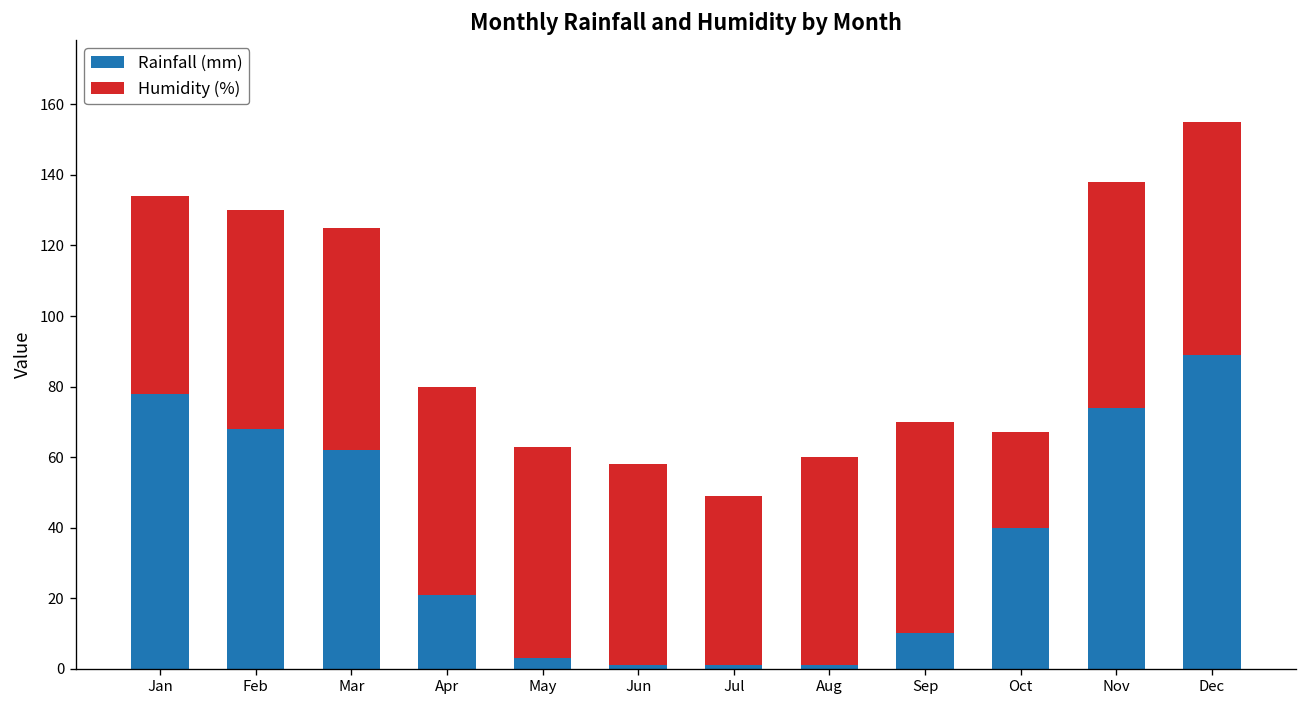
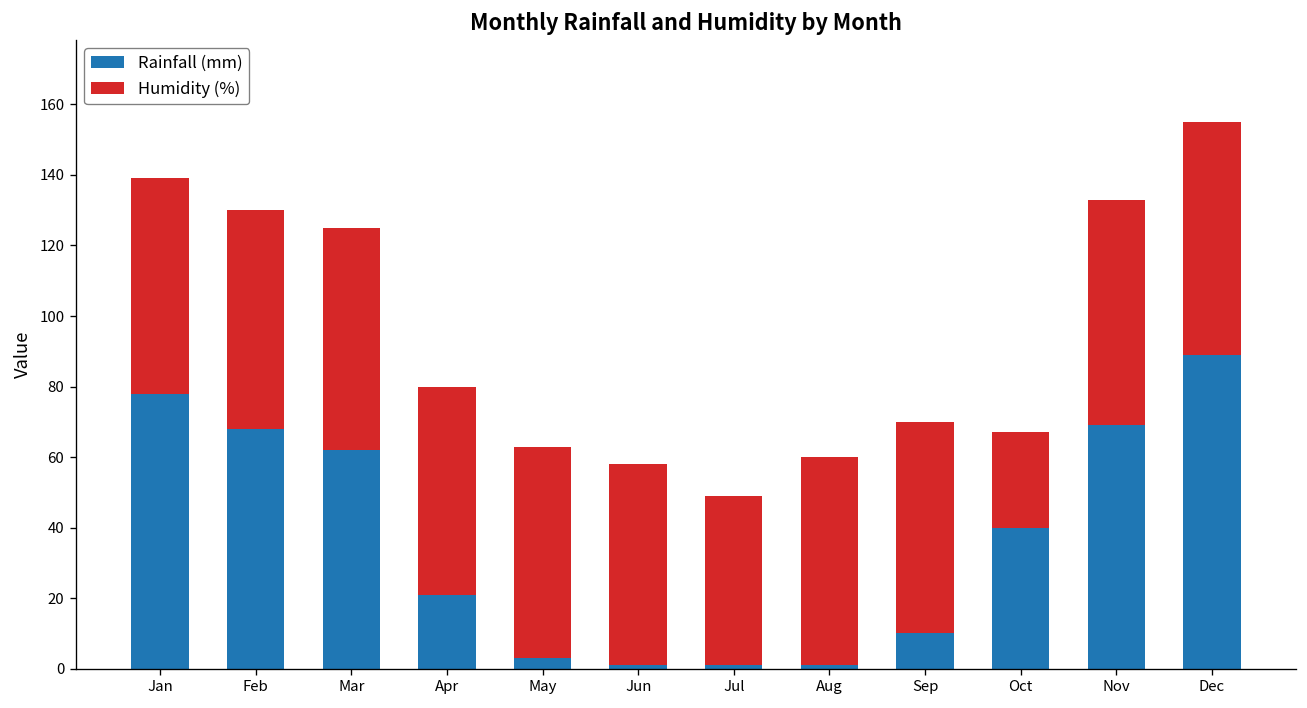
Humidity (%), Jan: 56 -> 61
Rainfall (mm), Nov: 74 -> 69
